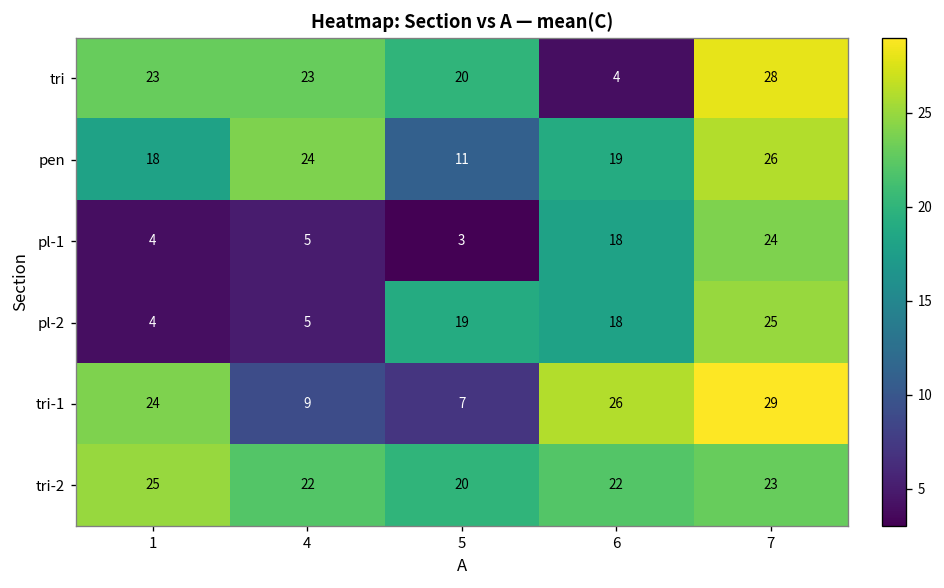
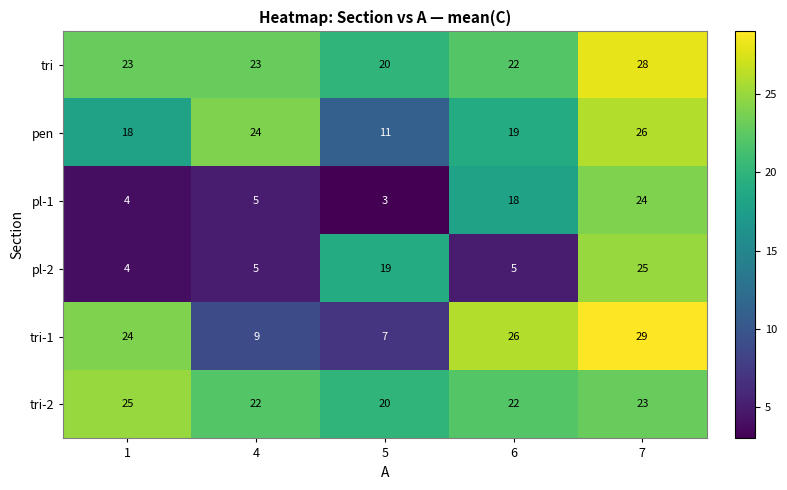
tri, 6: 4 -> 22
pl-2, 6: 18 -> 5
